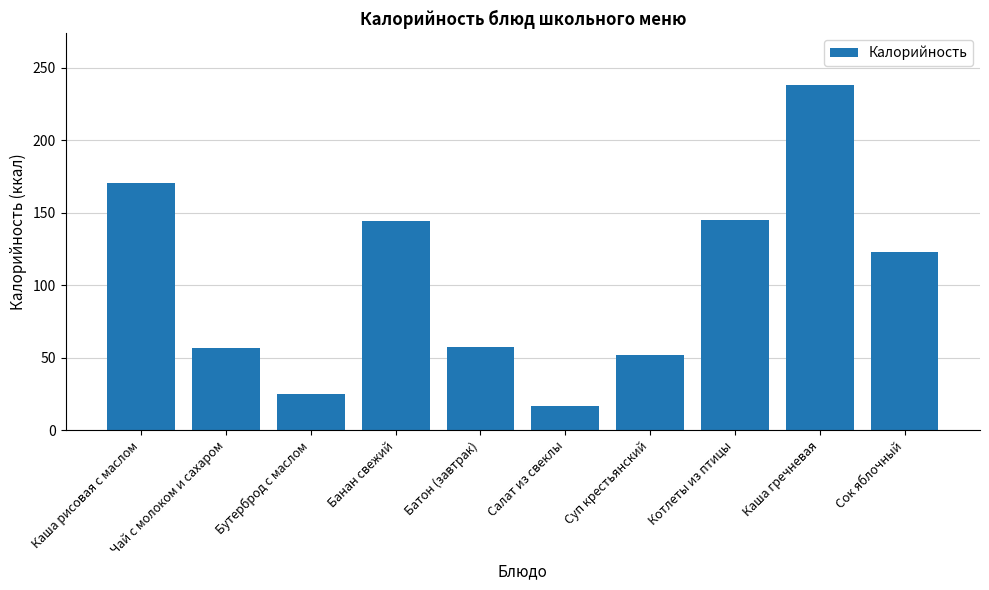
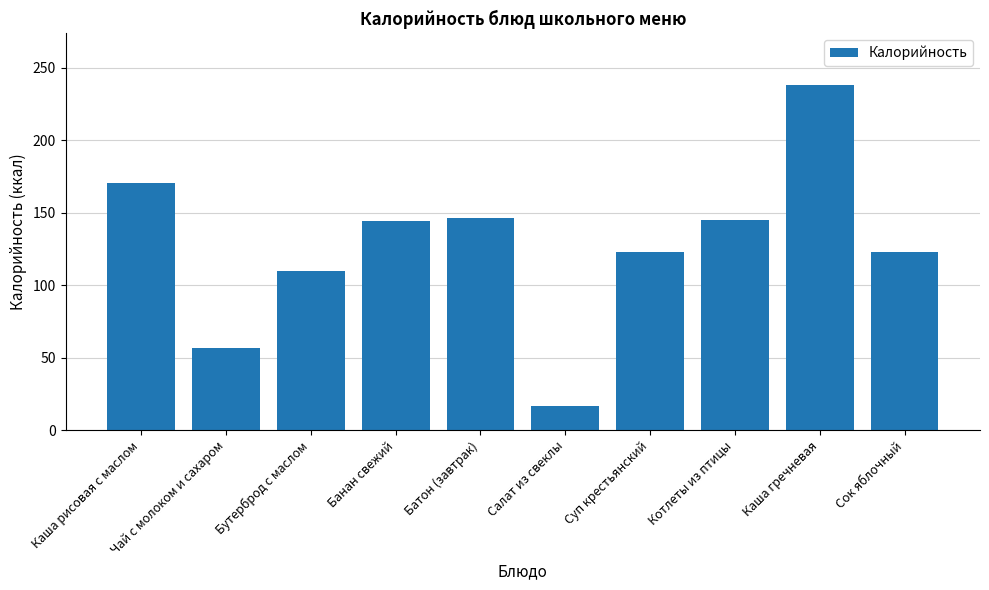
Бутерброд с маслом: 25 -> 110
Батон (завтрак): 58 -> 146
Суп крестьянский: 52 -> 123
